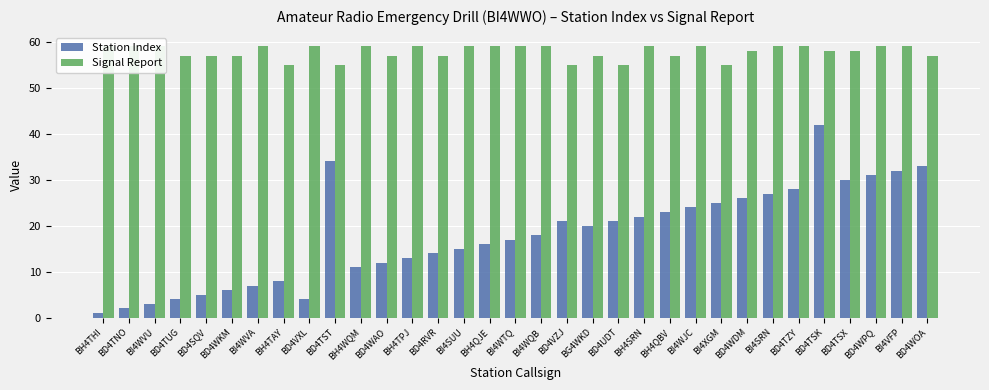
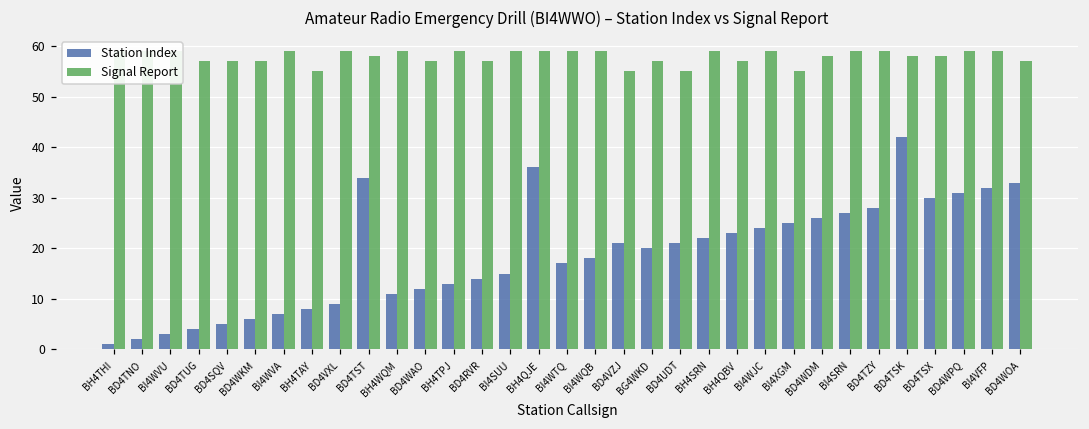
Station Index, BD4VXL: 4 -> 9
Signal Report, BD4TST: 55 -> 58
Station Index, BH4QJE: 16 -> 36
